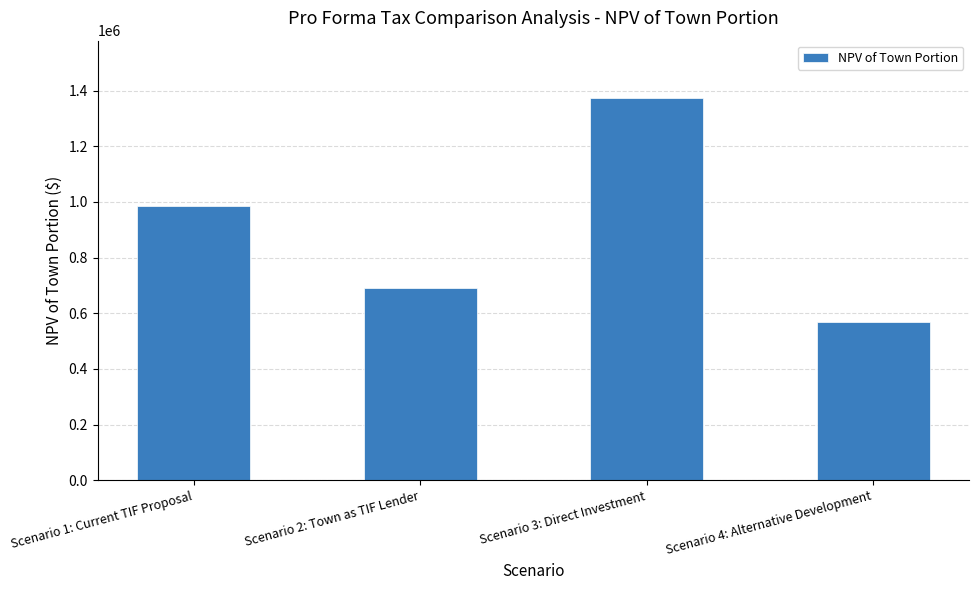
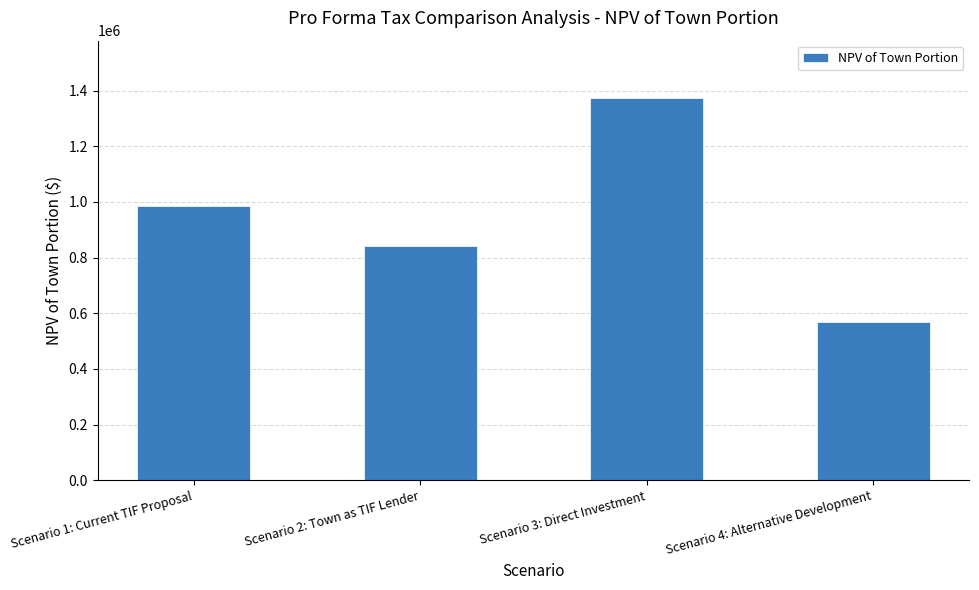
Scenario 2: Town as TIF Lender: 690000 -> 840000
